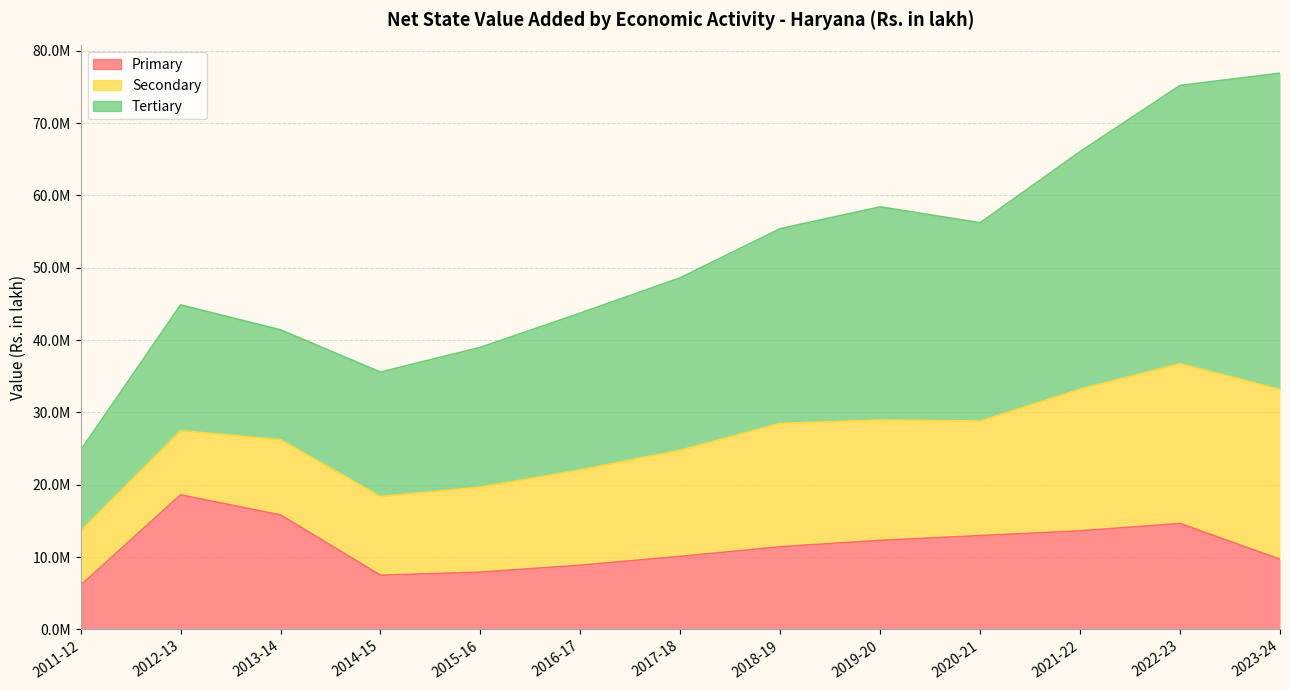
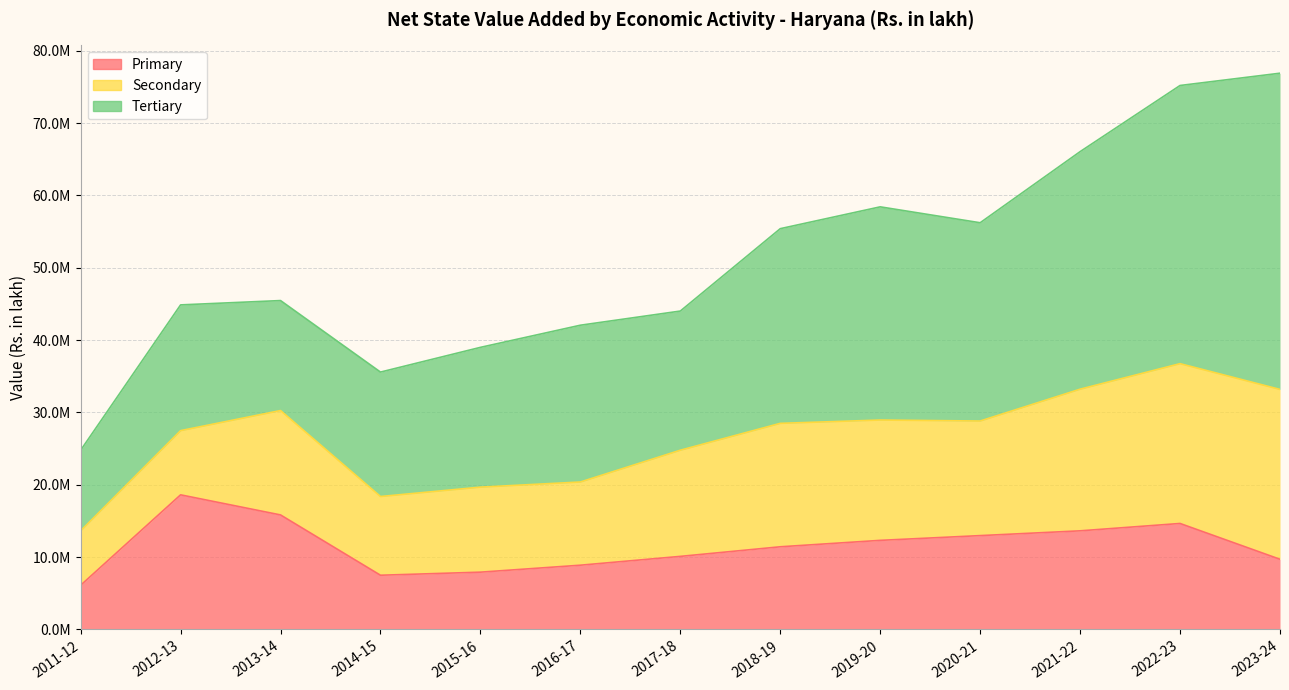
Secondary, 2013-14: 10000000 -> 14000000
Secondary, 2016-17: 13000000 -> 12000000
Tertiary, 2017-18: 24000000 -> 19000000
